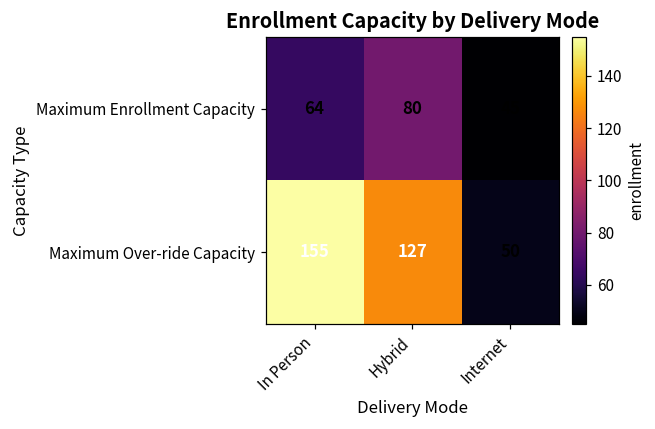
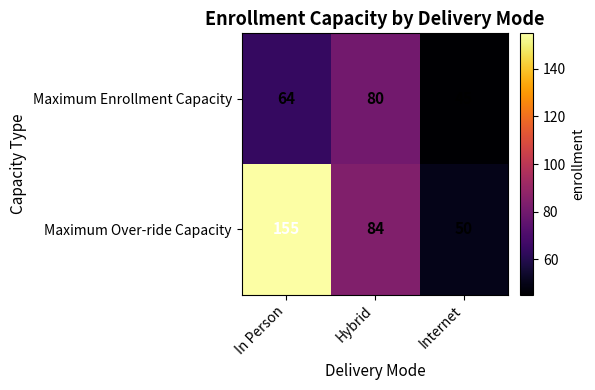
Maximum Over-ride Capacity, Hybrid: 127 -> 84
